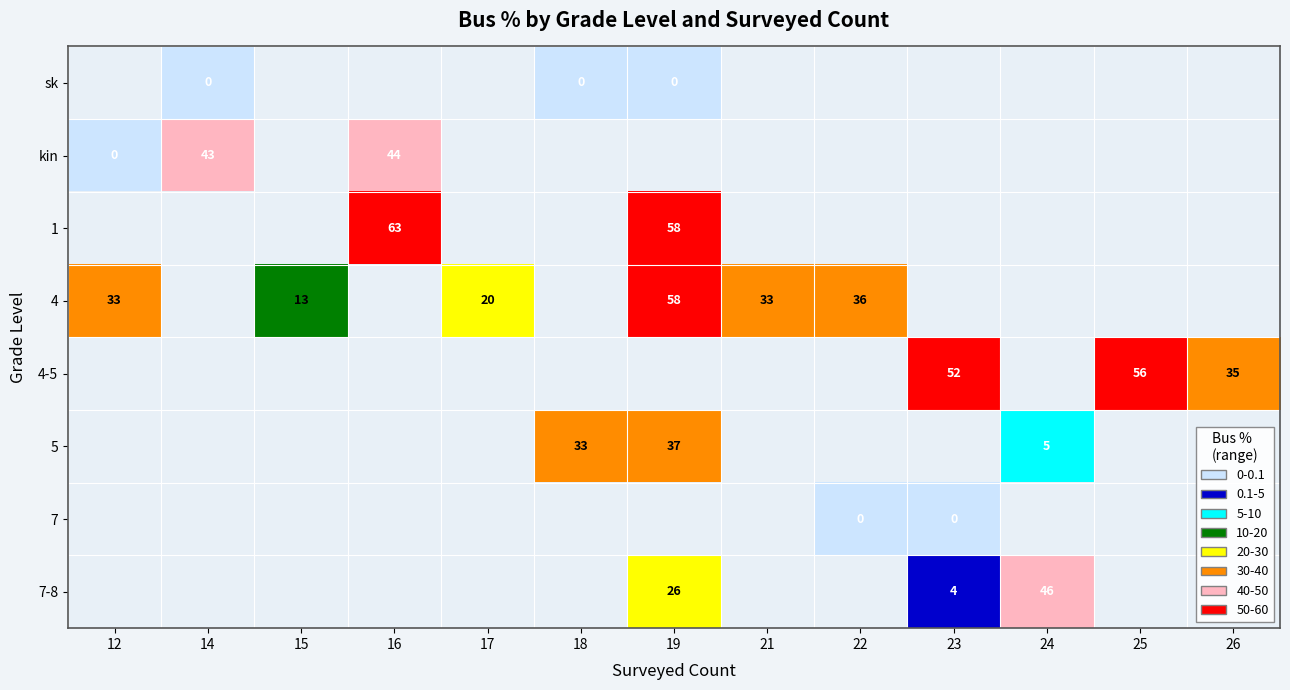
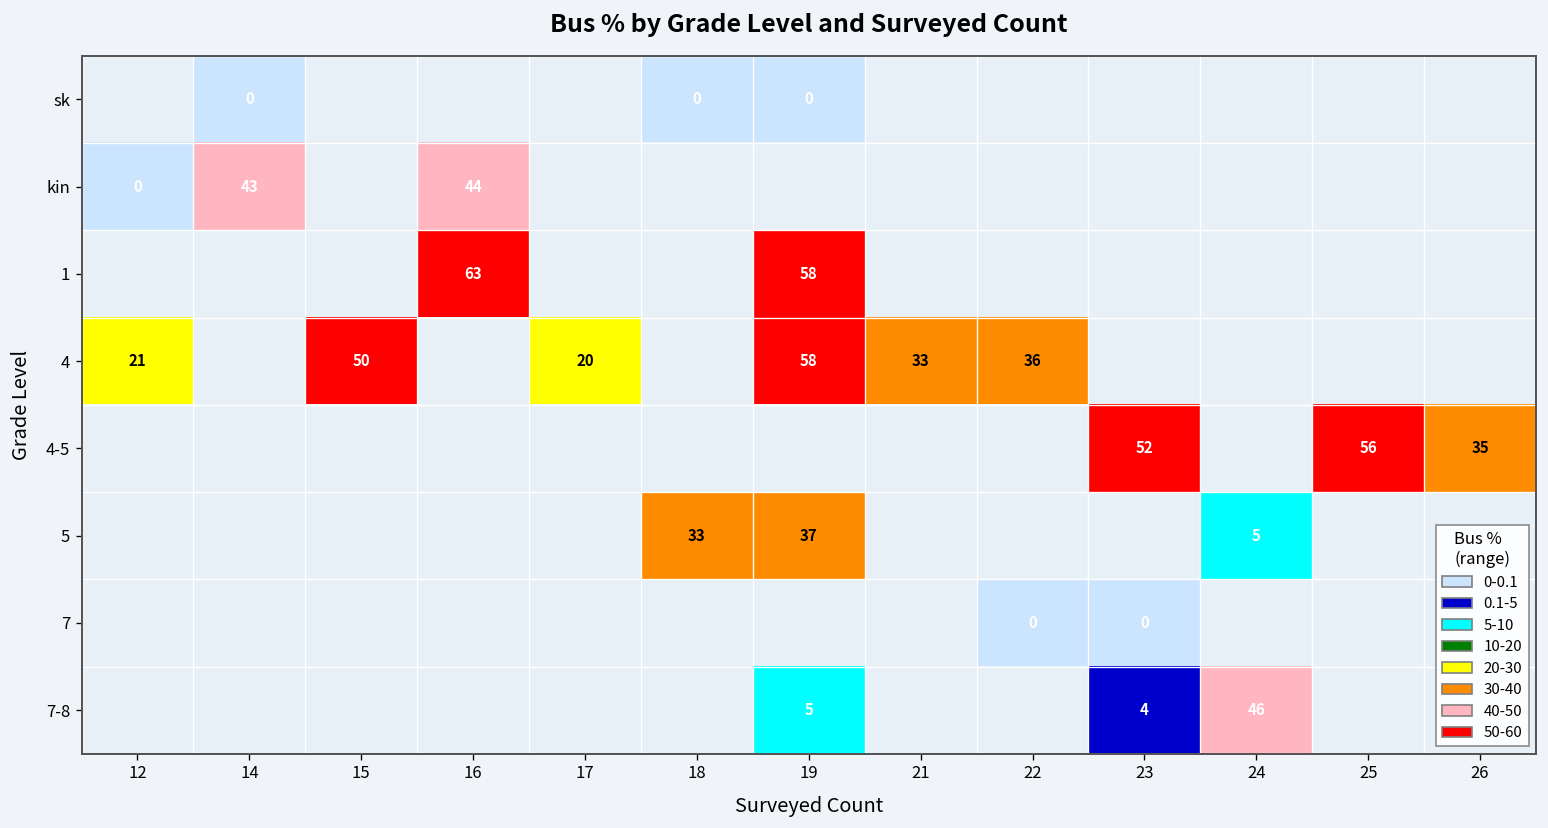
4, 12: 33 -> 21
4, 15: 13 -> 50
7-8, 19: 26 -> 5
